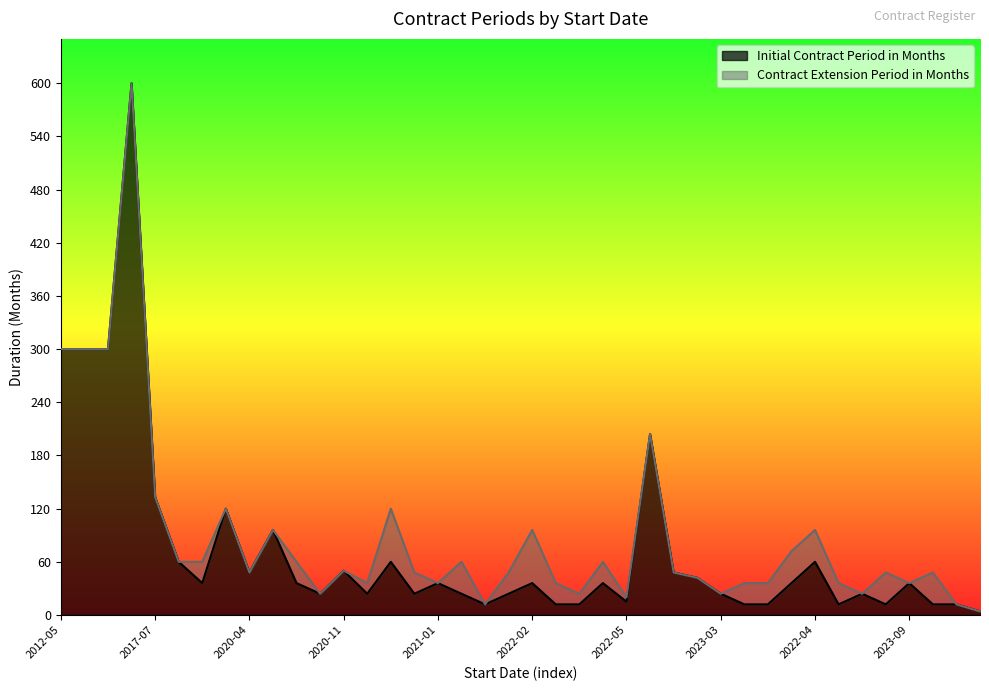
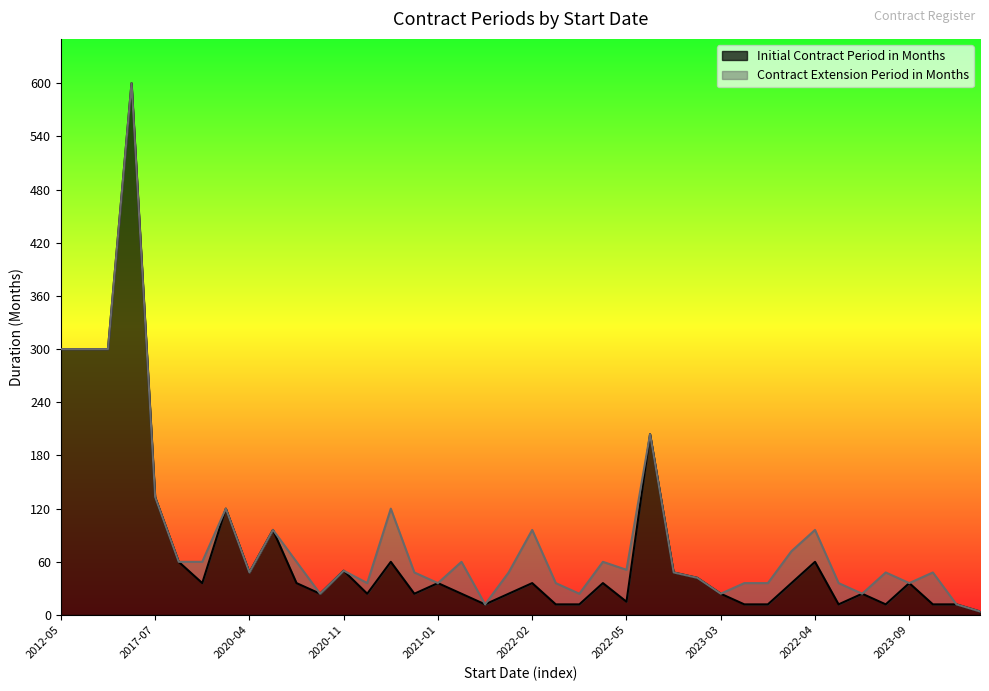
Contract Extension Period in Months, 2022-05: 10 -> 40
